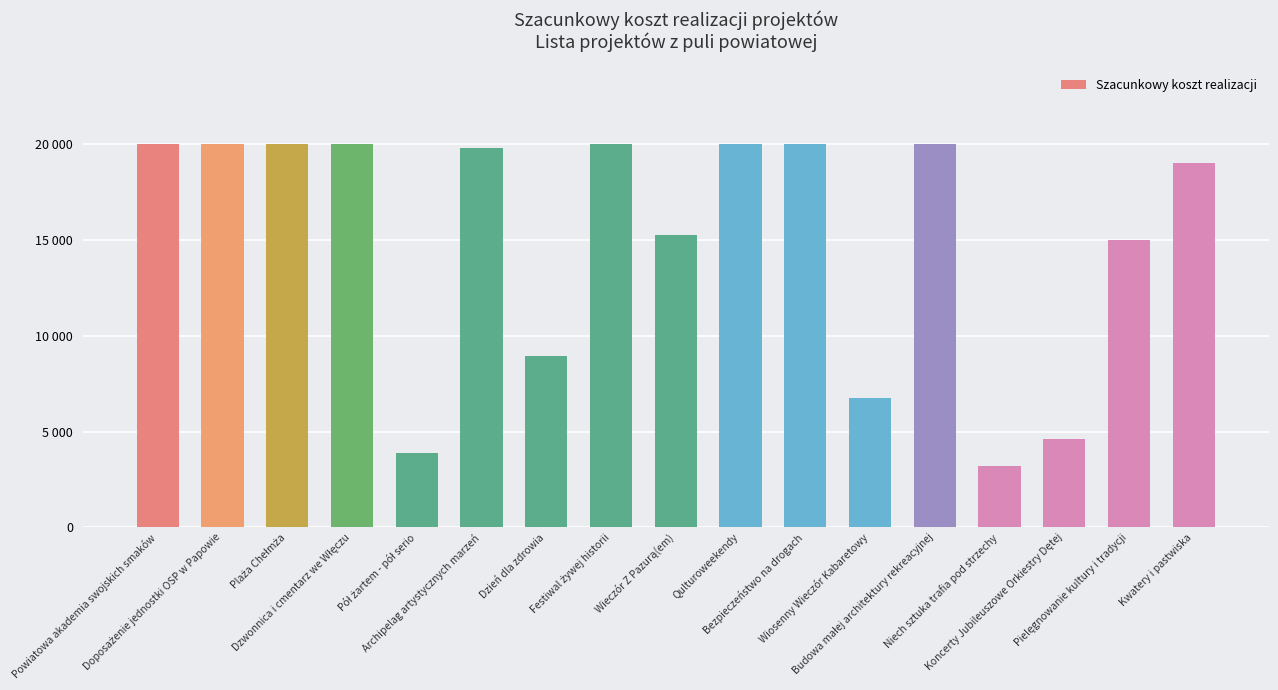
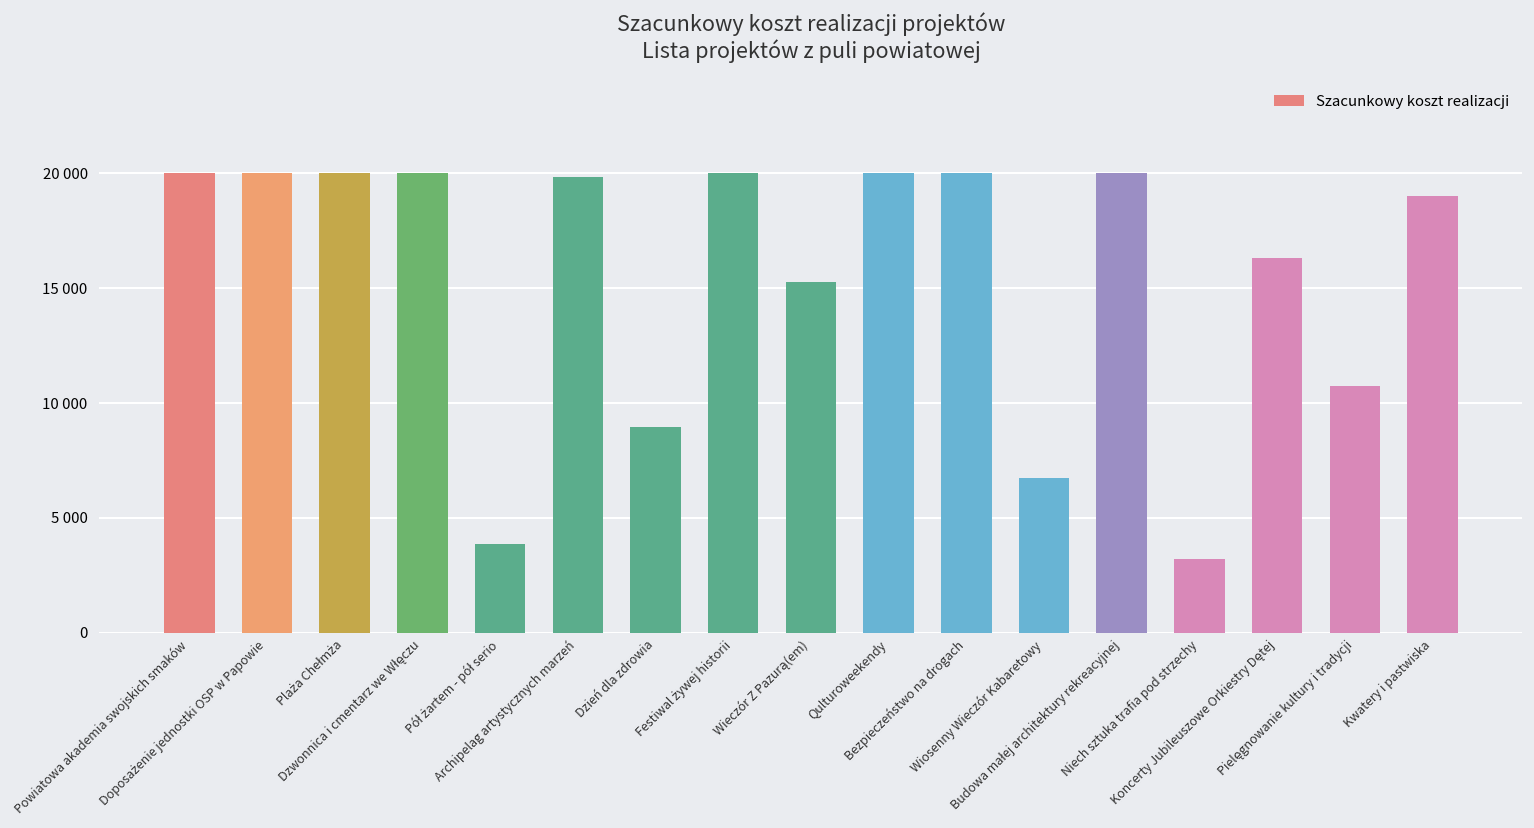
Koncerty Jubileuszowe Orkiestry Dętej: 4600 -> 16300
Pielęgnowanie kultury i tradycji: 15000 -> 10700
